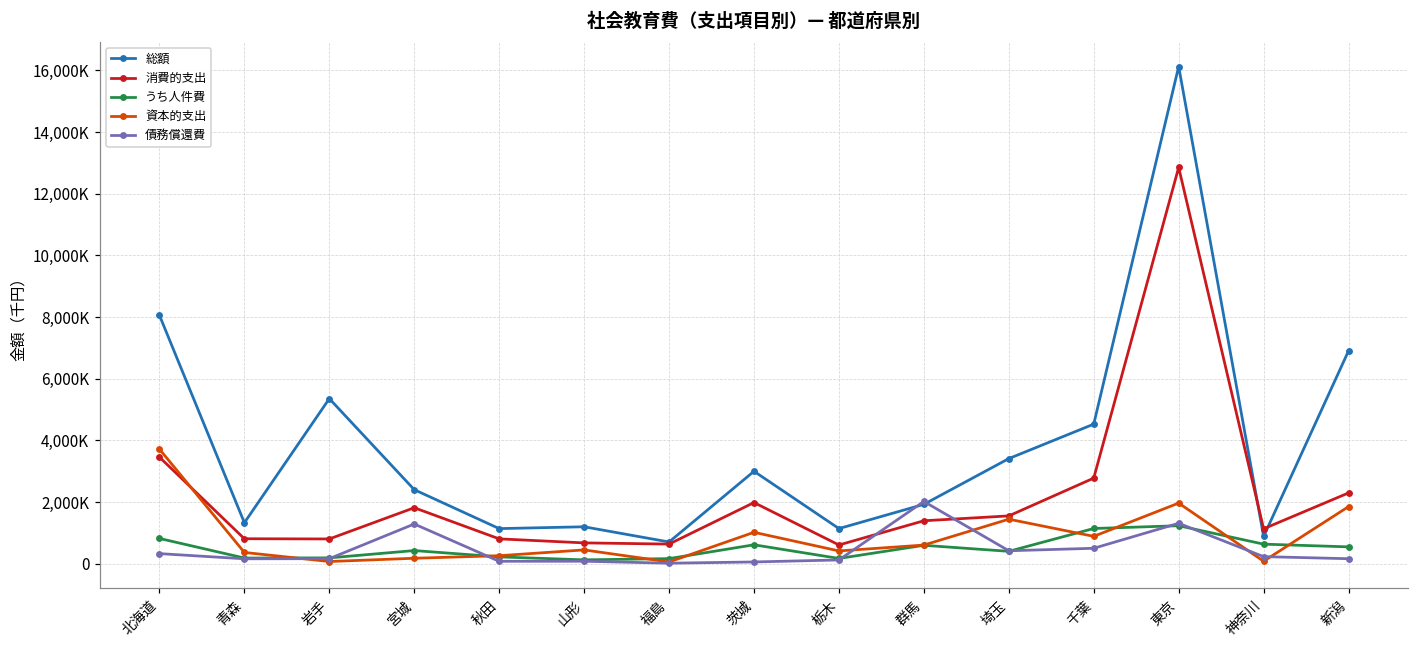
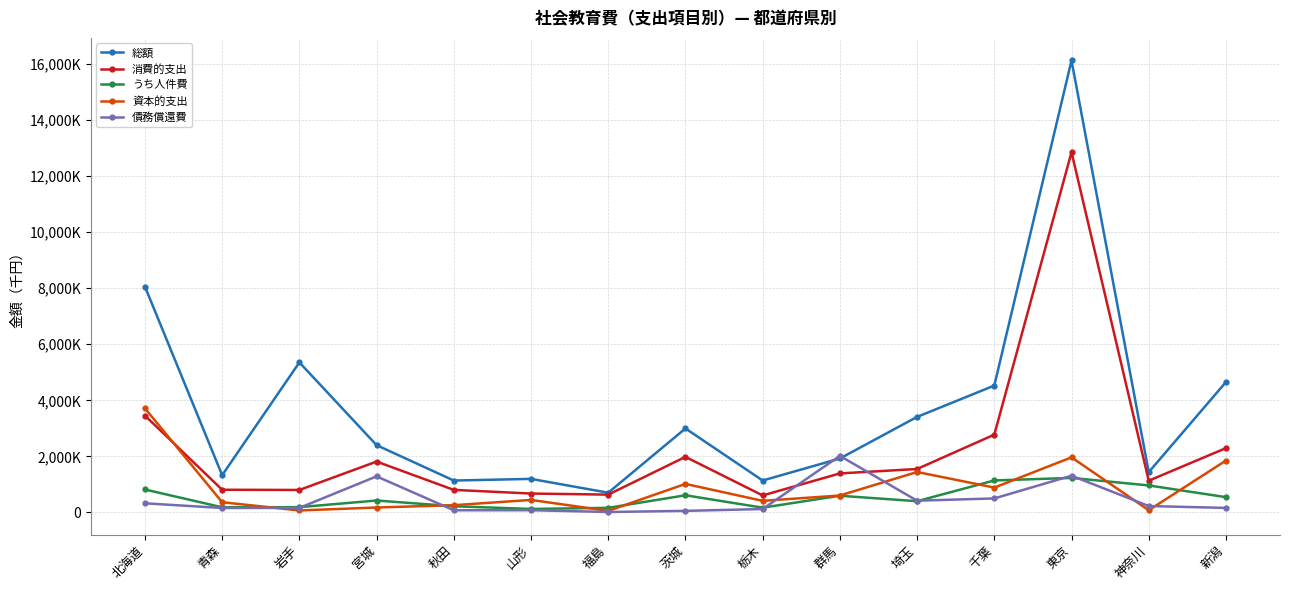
総額, 神奈川: 900,000 -> 1,400,000
うち人件費, 神奈川: 600,000 -> 1,000,000
総額, 新潟: 6,900,000 -> 4,700,000
